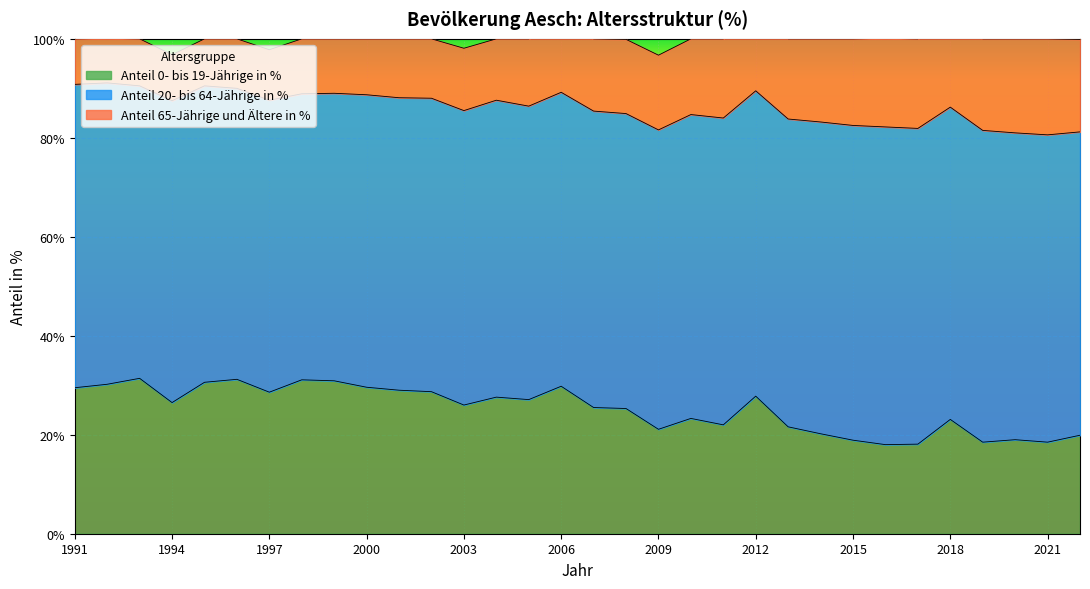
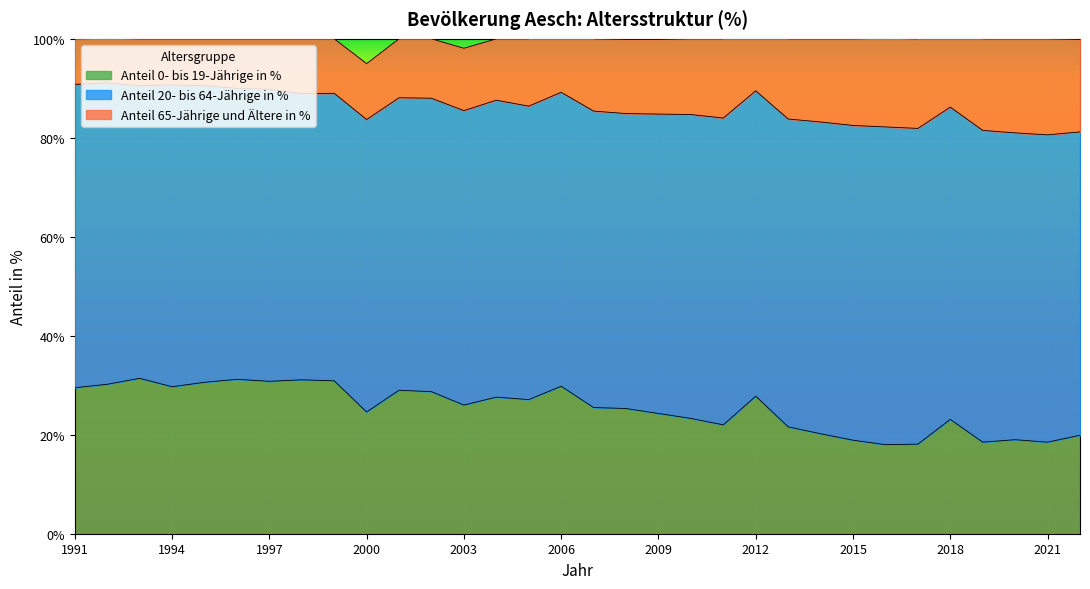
Anteil 0- bis 19-Jährige in %, 1994: 27% -> 30%
Anteil 0- bis 19-Jährige in %, 1997: 29% -> 31%
Anteil 0- bis 19-Jährige in %, 2000: 30% -> 25%
Anteil 0- bis 19-Jährige in %, 2009: 21% -> 24%
